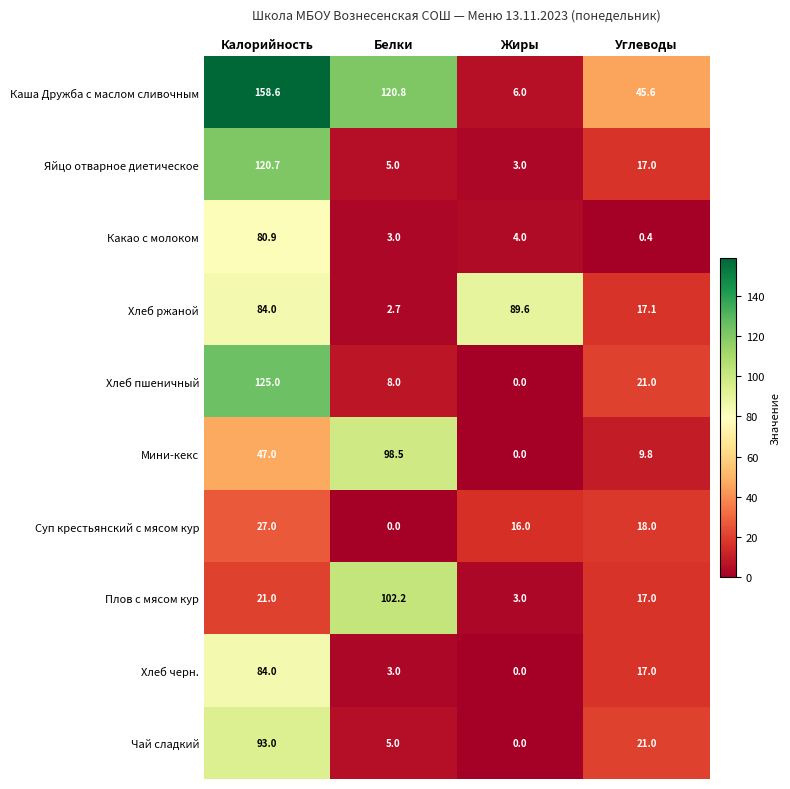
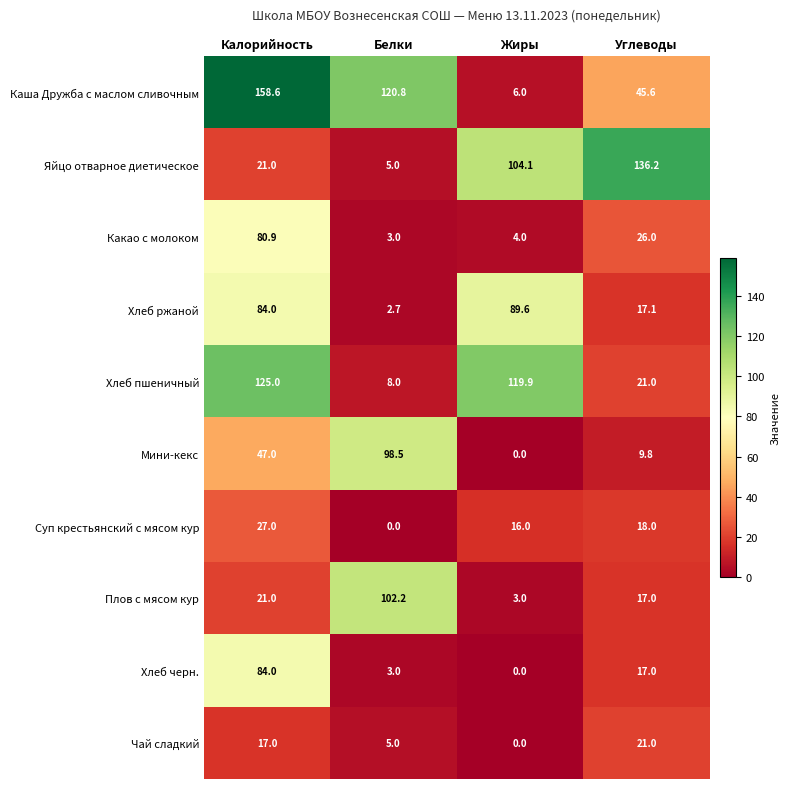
Яйцо отварное диетическое, Калорийность: 120.7 -> 21.0
Яйцо отварное диетическое, Жиры: 3.0 -> 104.1
Яйцо отварное диетическое, Углеводы: 17.0 -> 136.2
Какао с молоком, Углеводы: 0.4 -> 26.0
Хлеб пшеничный, Жиры: 0.0 -> 119.9
Чай сладкий, Калорийность: 93.0 -> 17.0
